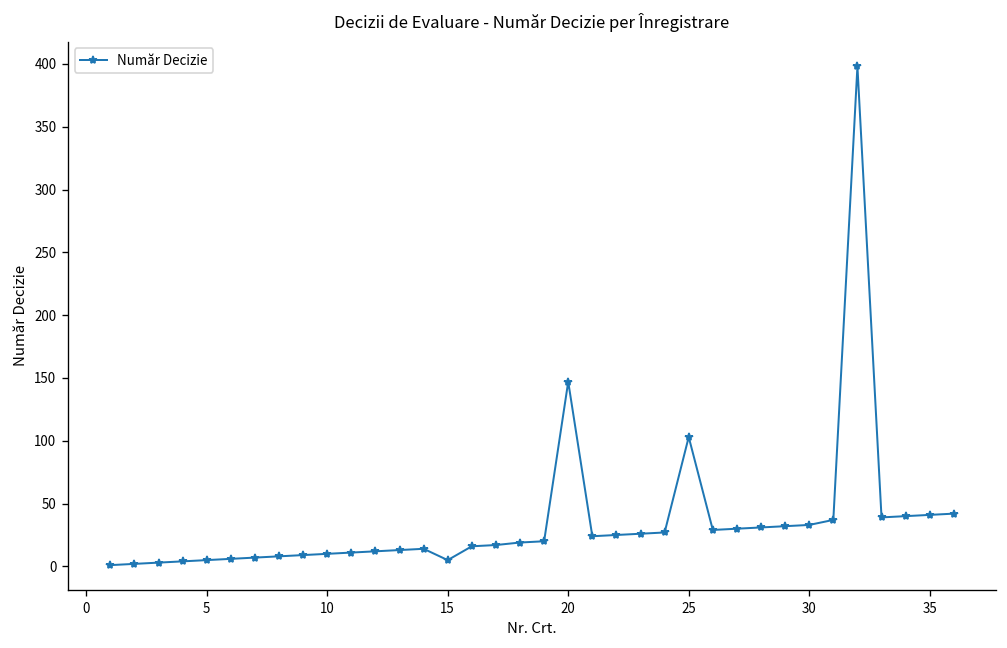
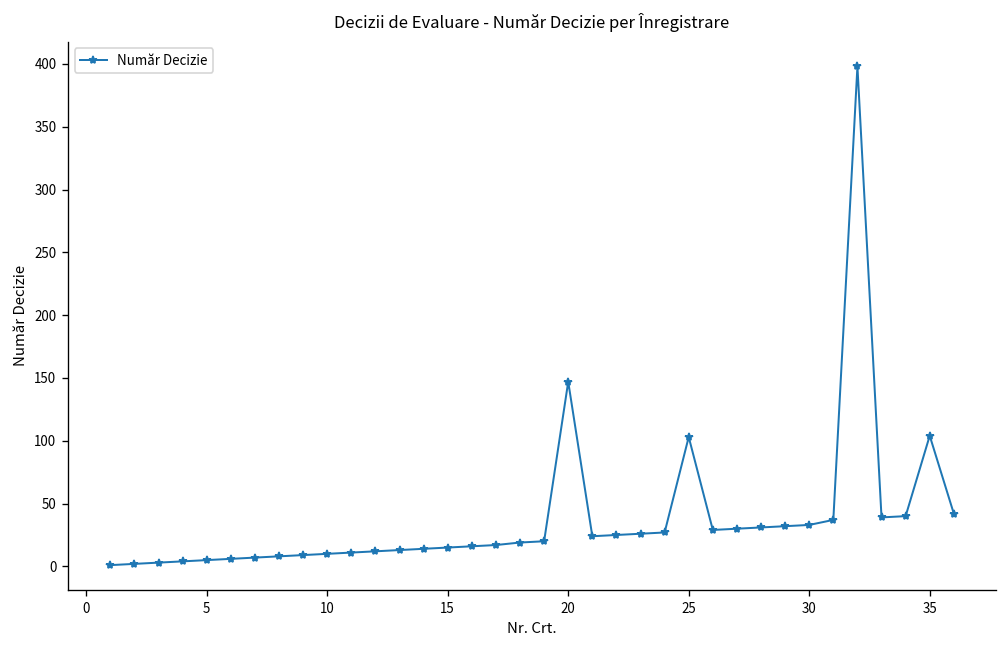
15: 5 -> 15
35: 41 -> 104
